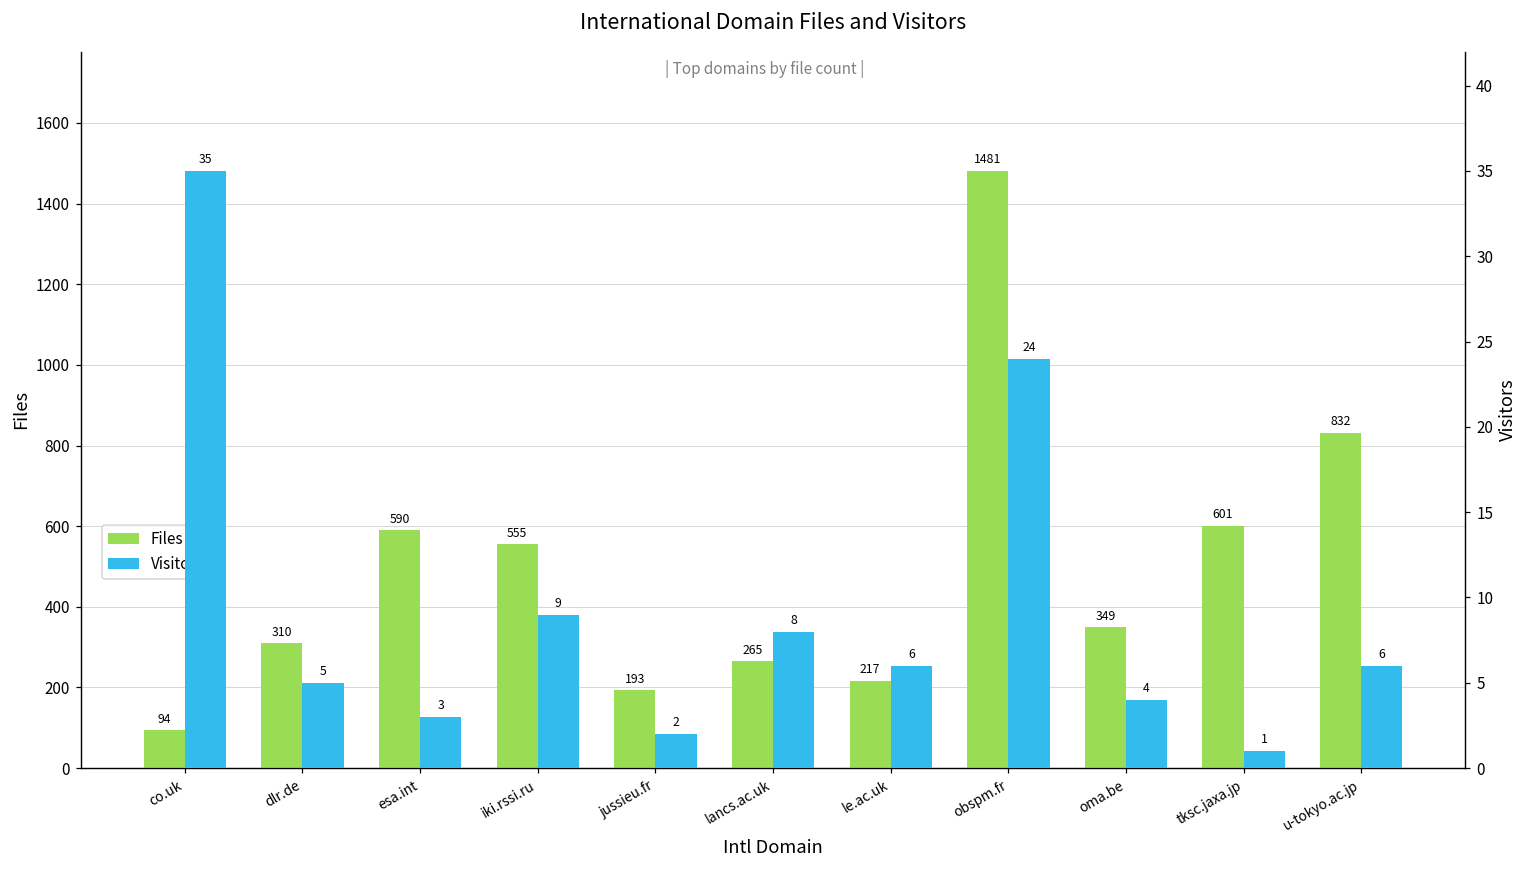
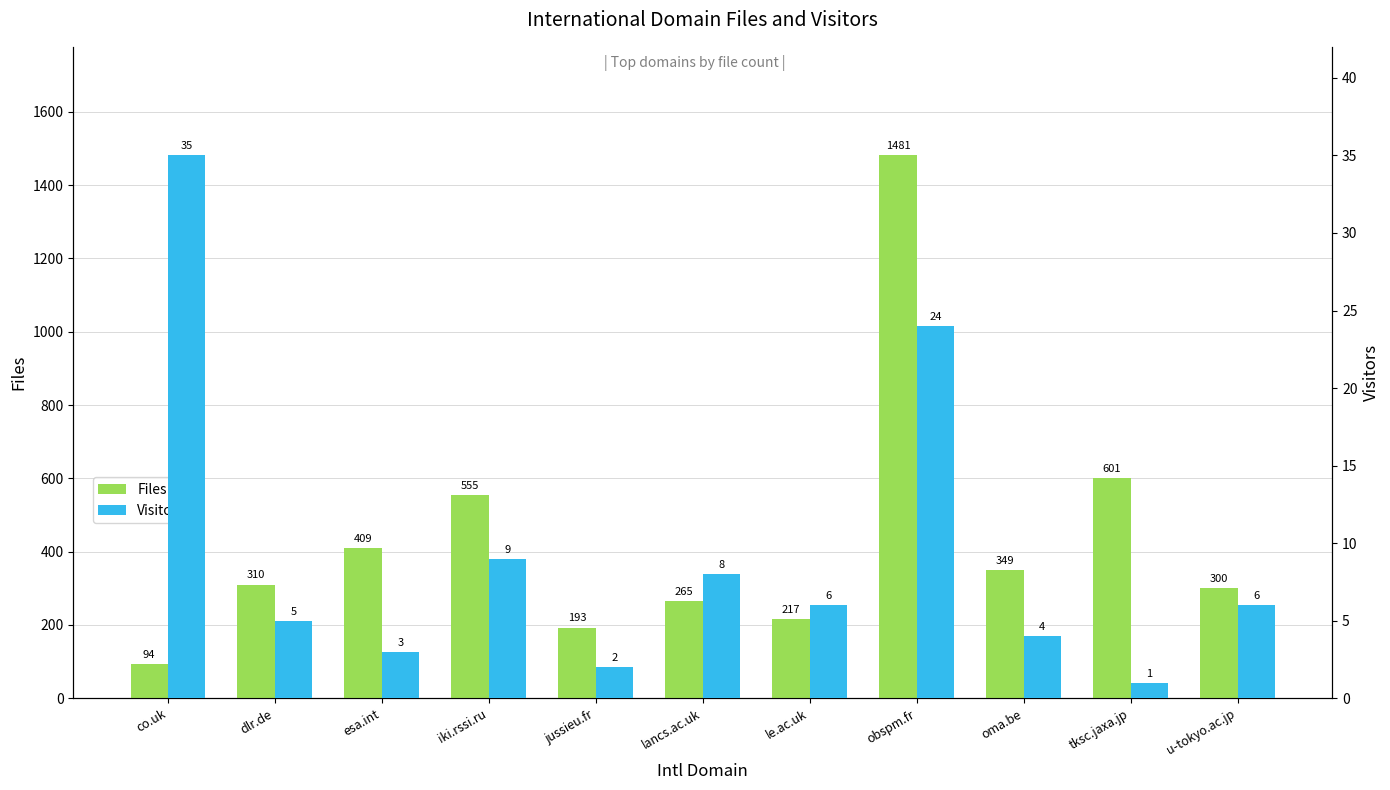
Files, esa.int: 590 -> 409
Files, u-tokyo.ac.jp: 832 -> 300
